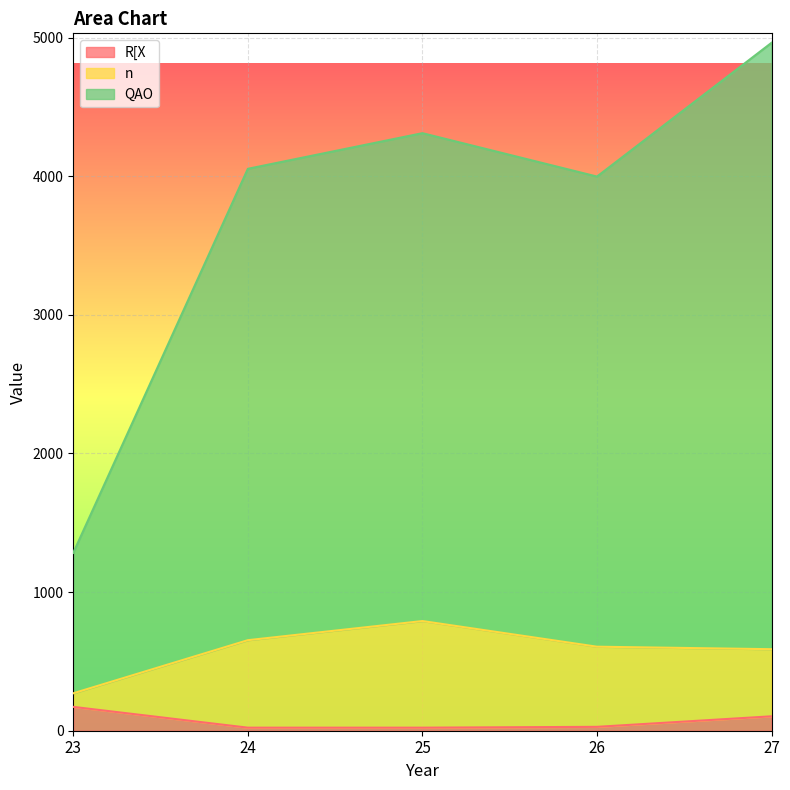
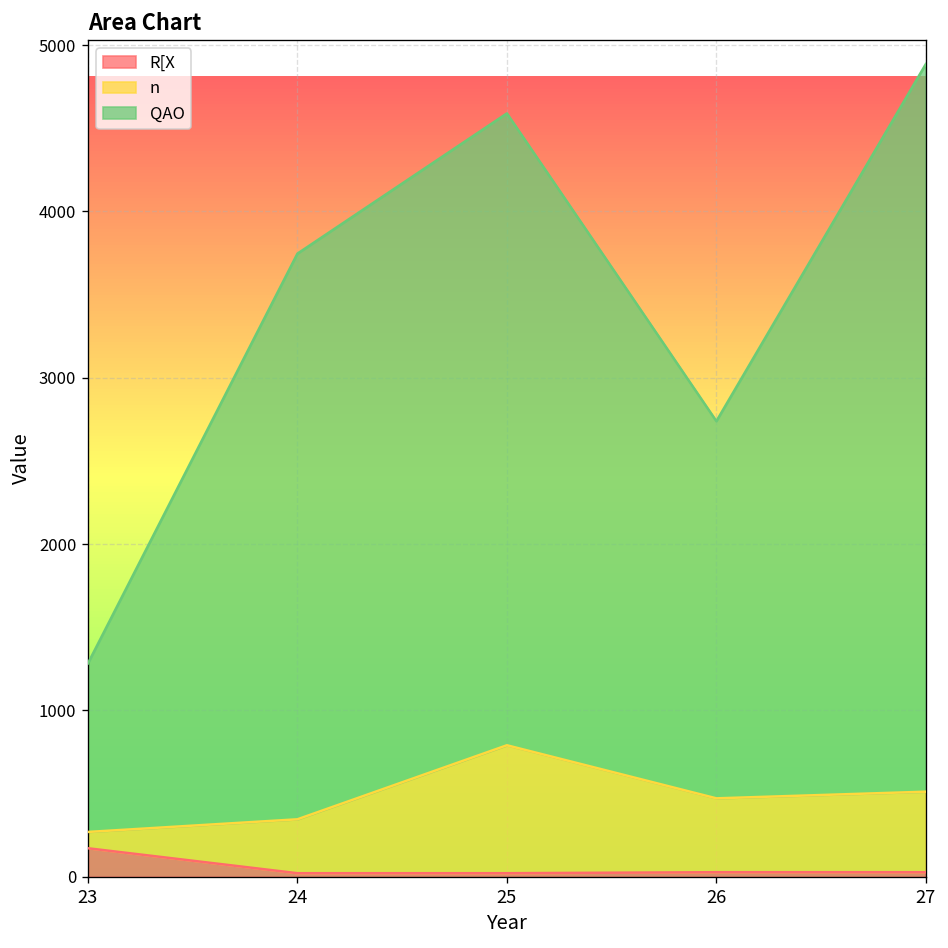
n, 24: 630 -> 320
QAO, 25: 3520 -> 3800
n, 26: 580 -> 440
QAO, 26: 3390 -> 2270
R[X, 27: 100 -> 30
